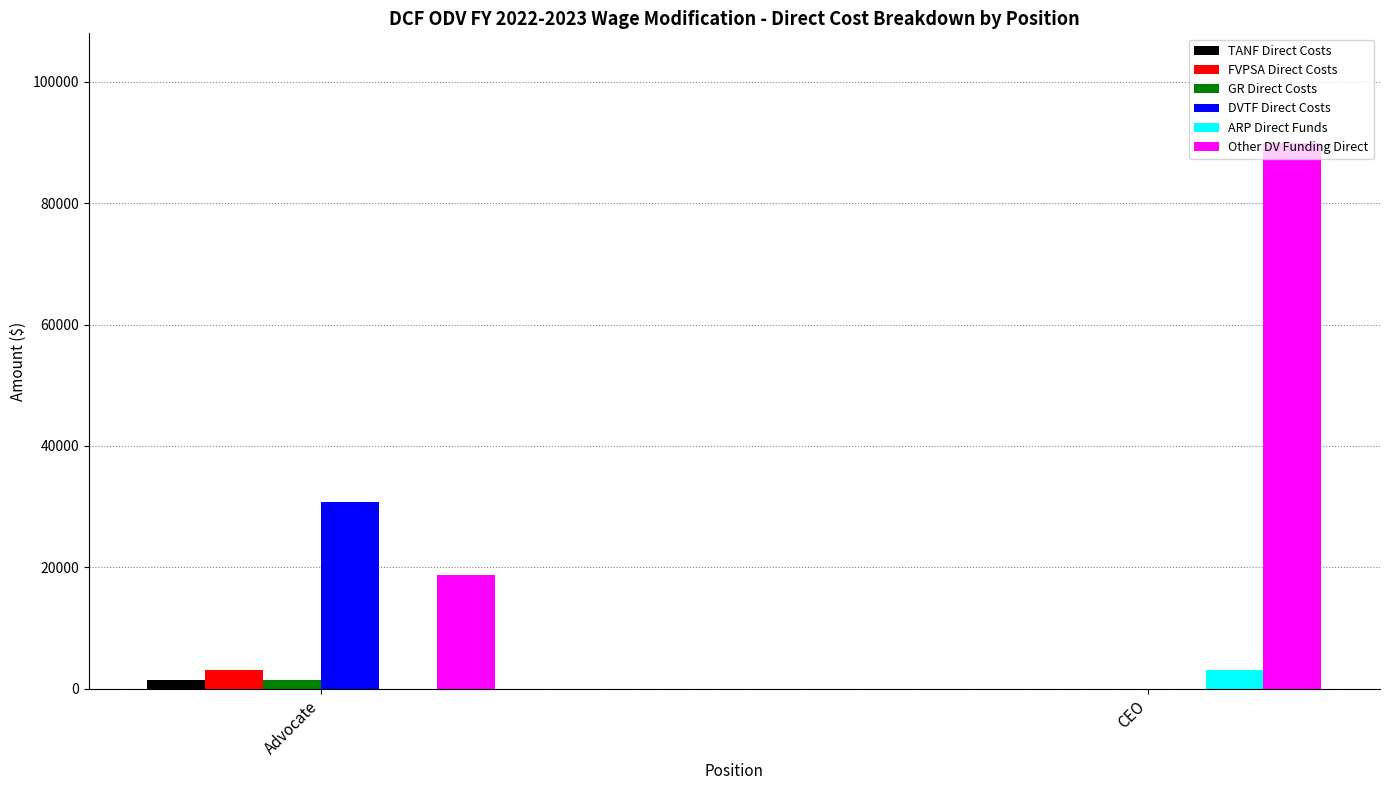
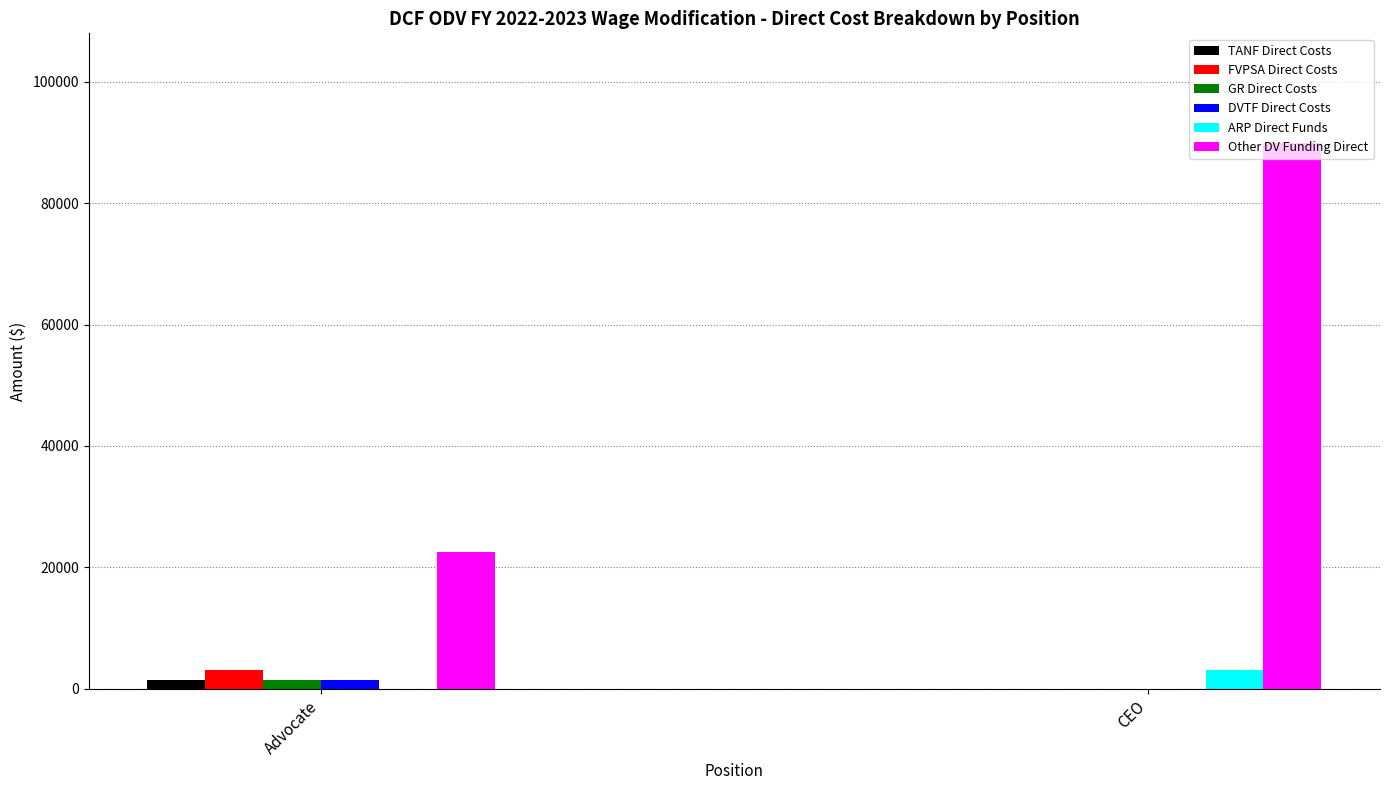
DVTF Direct Costs, Advocate: 31000 -> 2000
Other DV Funding Direct, Advocate: 19000 -> 23000
